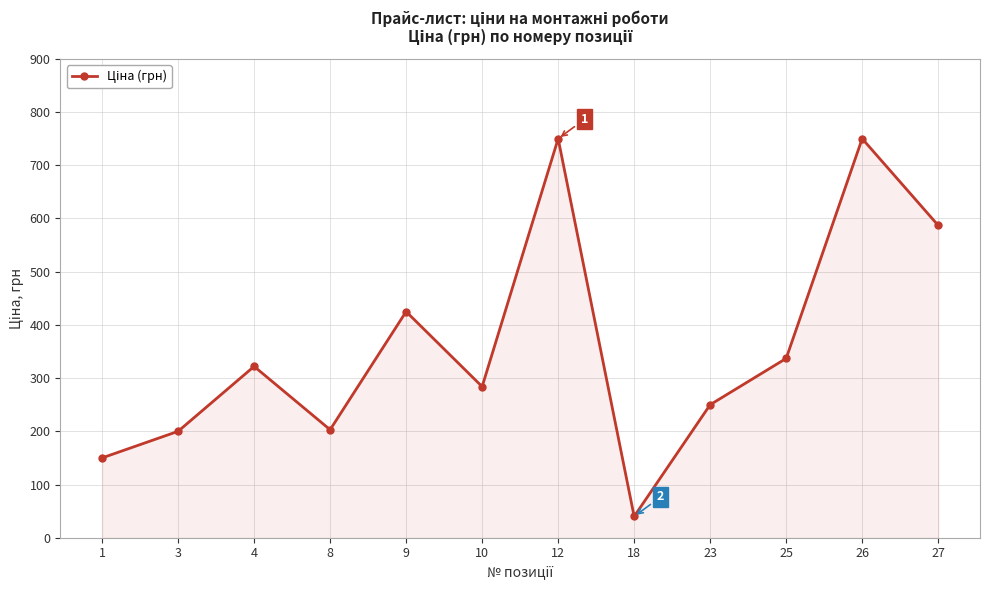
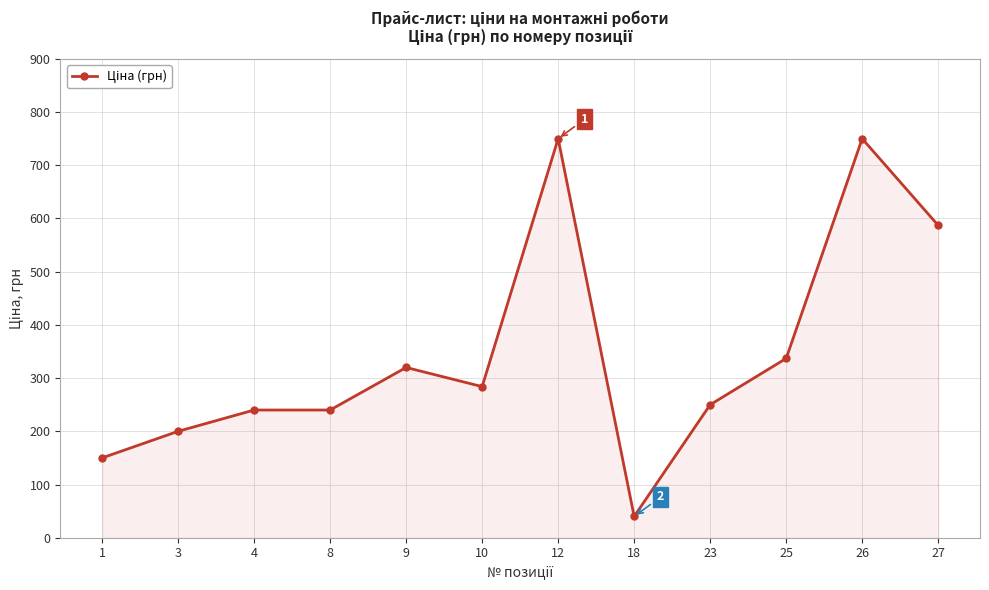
4: 320 -> 240
8: 200 -> 240
9: 430 -> 320
